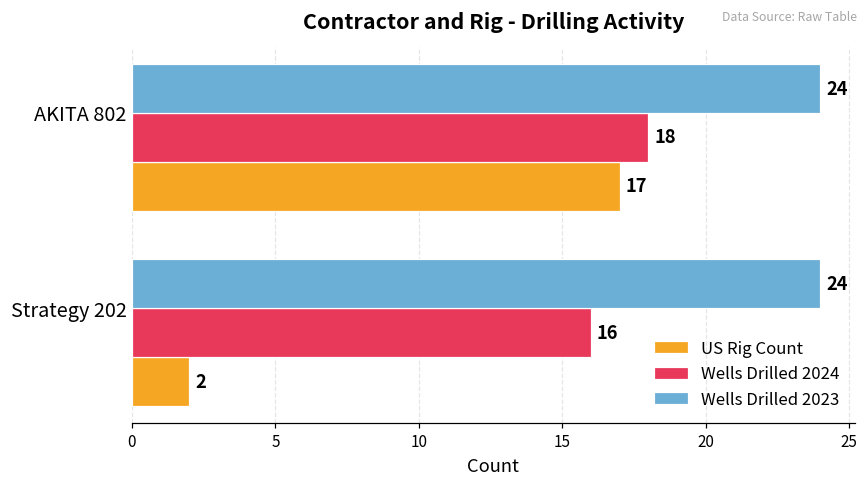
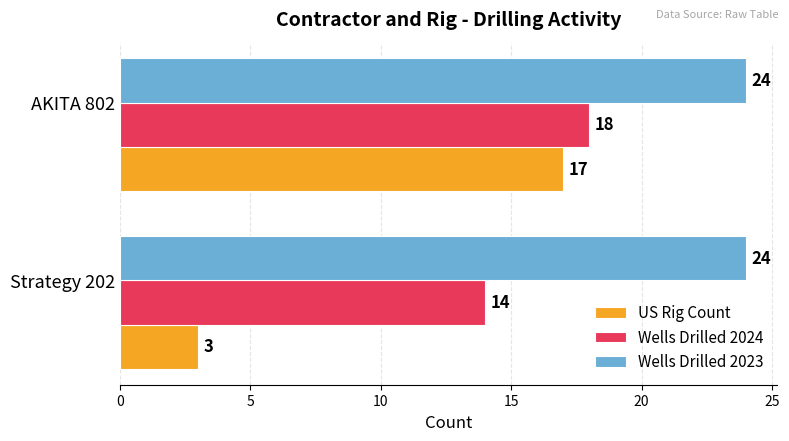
Wells Drilled 2024, Strategy 202: 16 -> 14
US Rig Count, Strategy 202: 2 -> 3
